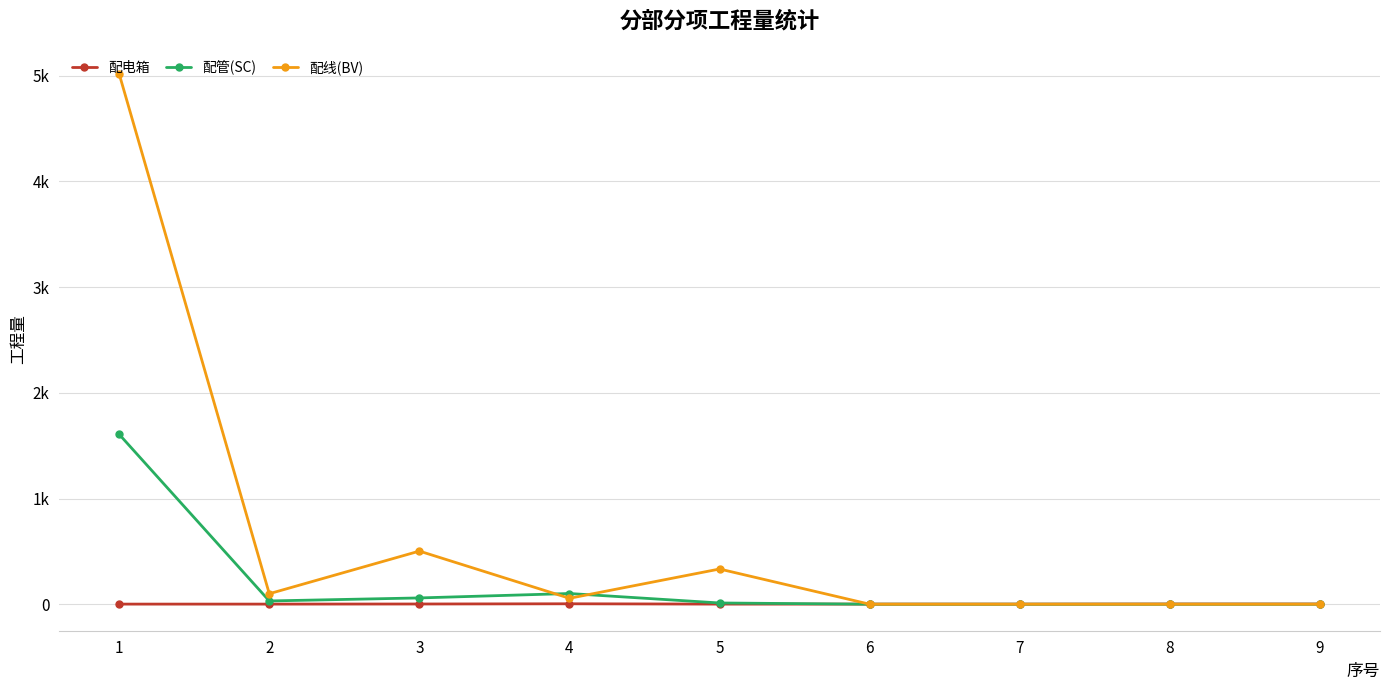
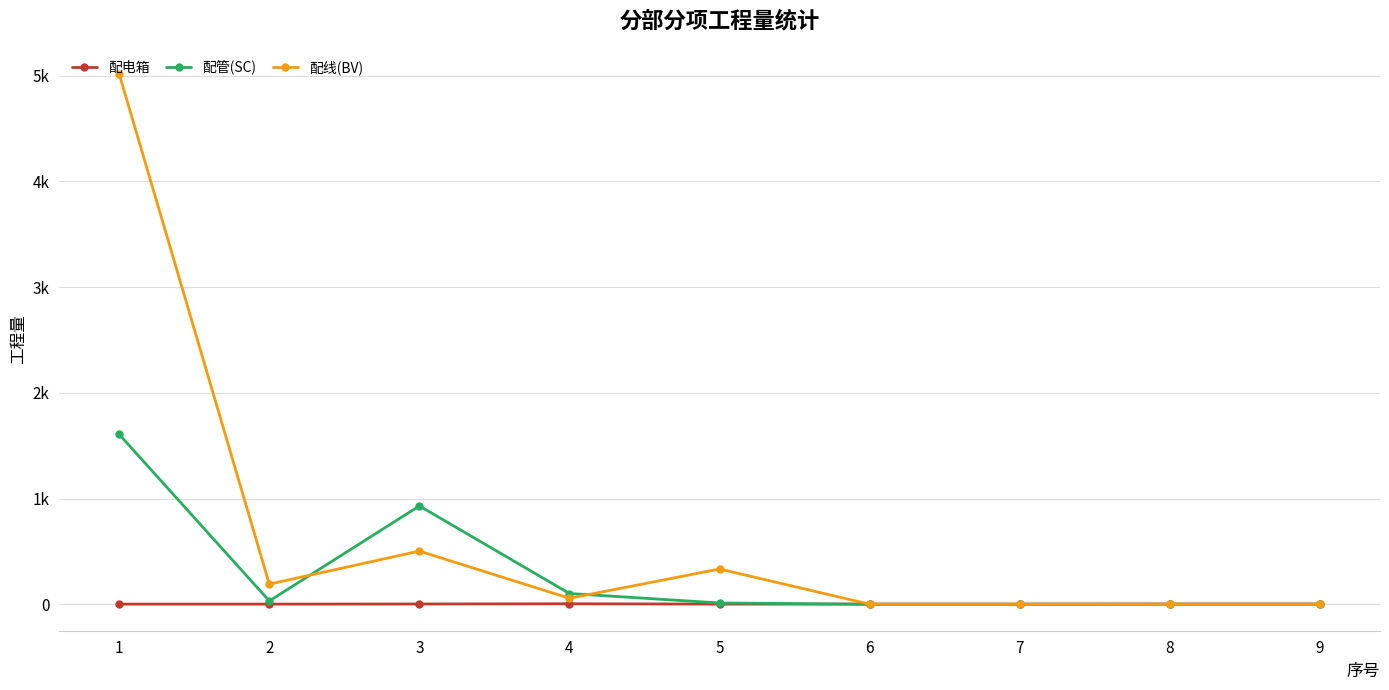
配线(BV), 2: 100 -> 190
配管(SC), 3: 60 -> 930
